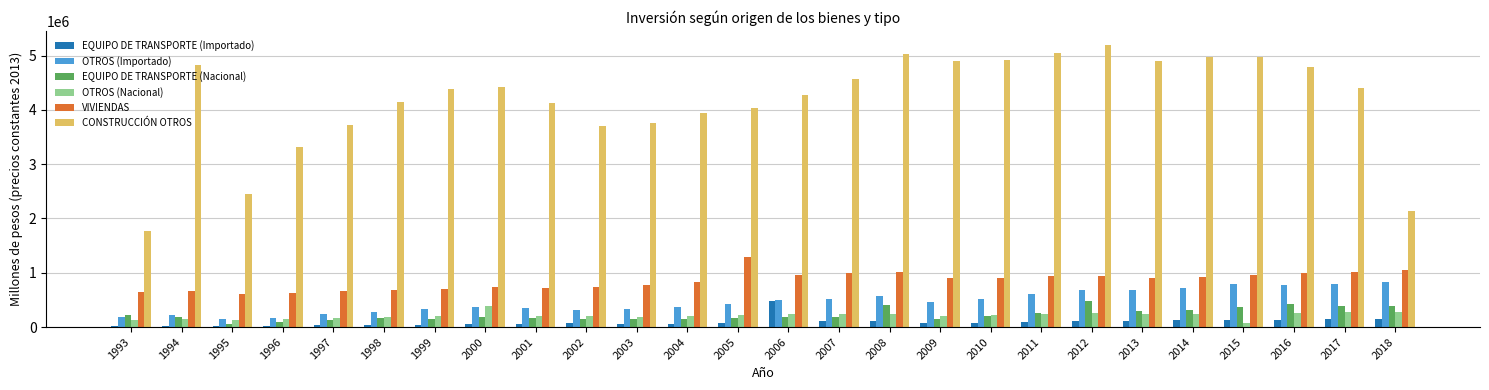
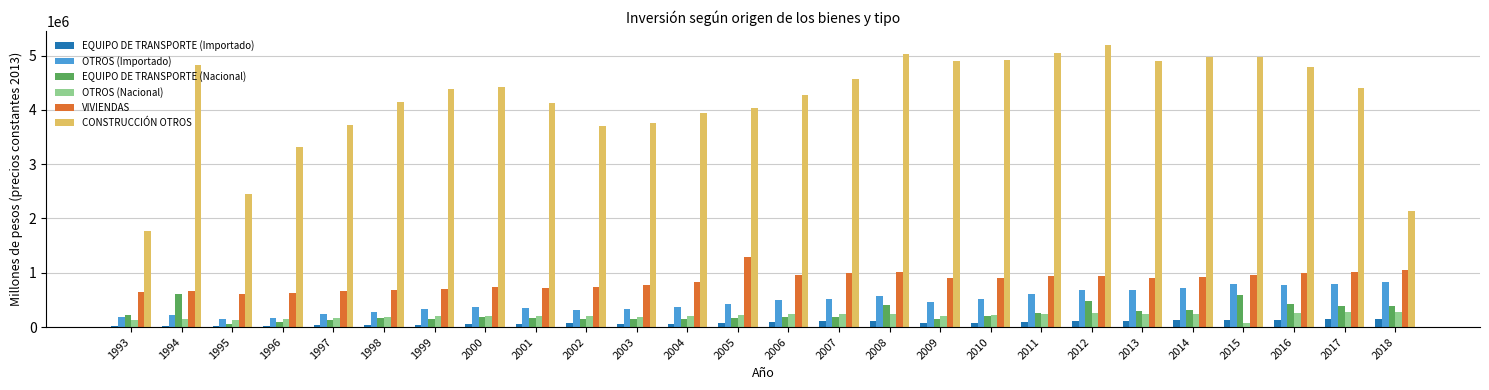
EQUIPO DE TRANSPORTE (Nacional), 1994: 200000 -> 600000
OTROS (Nacional), 2000: 400000 -> 200000
EQUIPO DE TRANSPORTE (Importado), 2006: 500000 -> 100000
EQUIPO DE TRANSPORTE (Nacional), 2015: 400000 -> 600000
